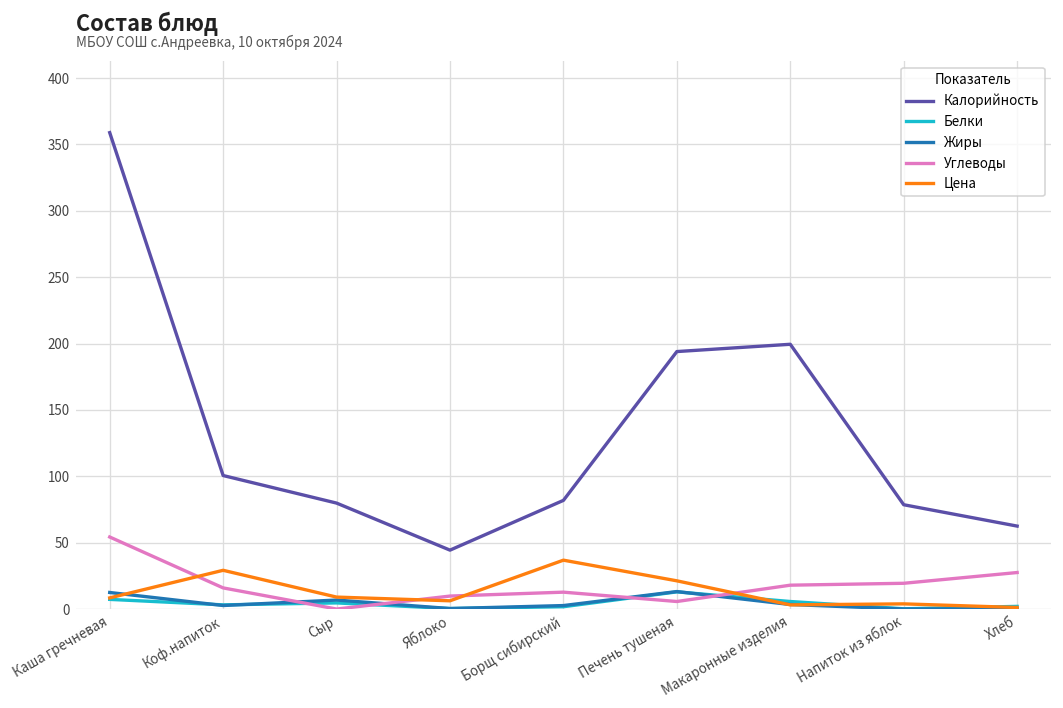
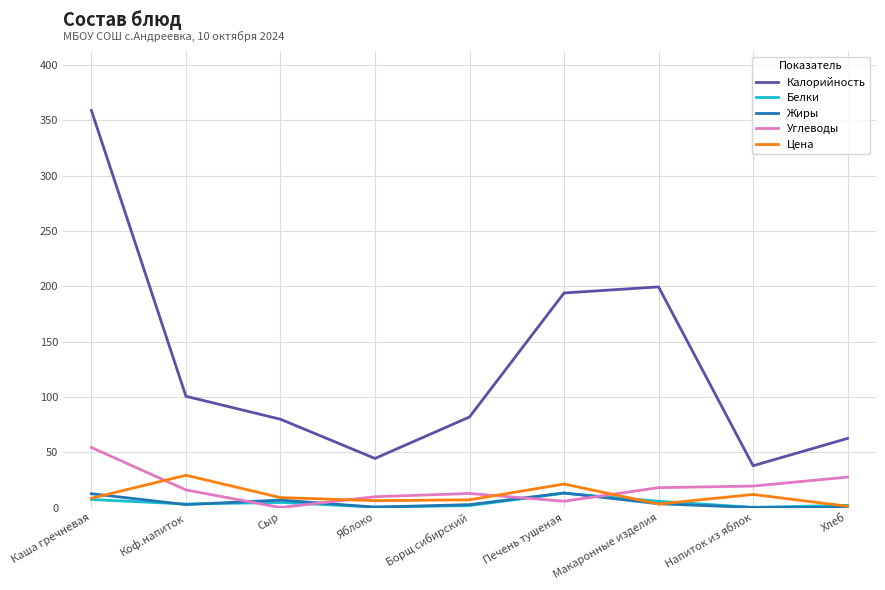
Цена, Борщ сибирский: 37 -> 7
Калорийность, Напиток из яблок: 79 -> 38
Цена, Напиток из яблок: 4 -> 12
